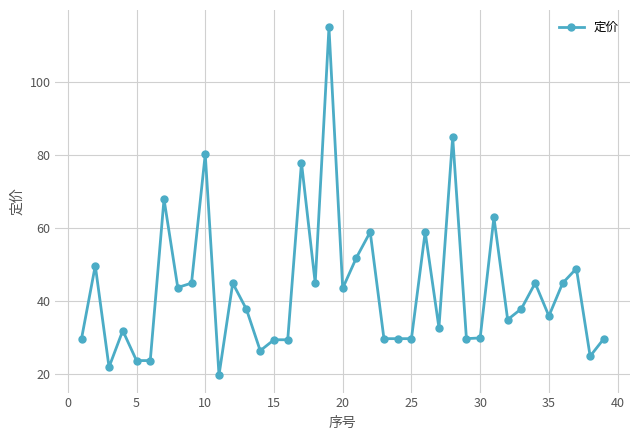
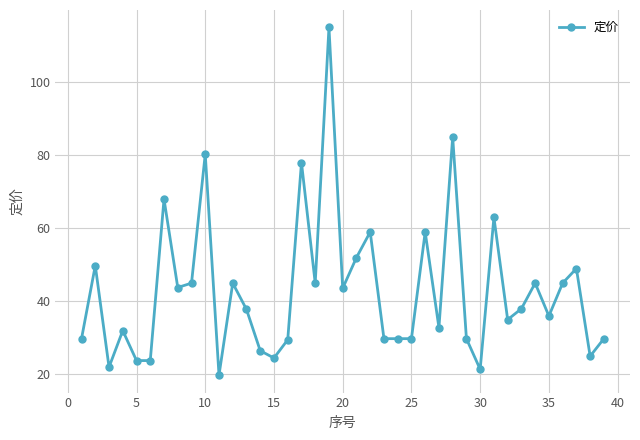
15: 30 -> 25
30: 30 -> 21
